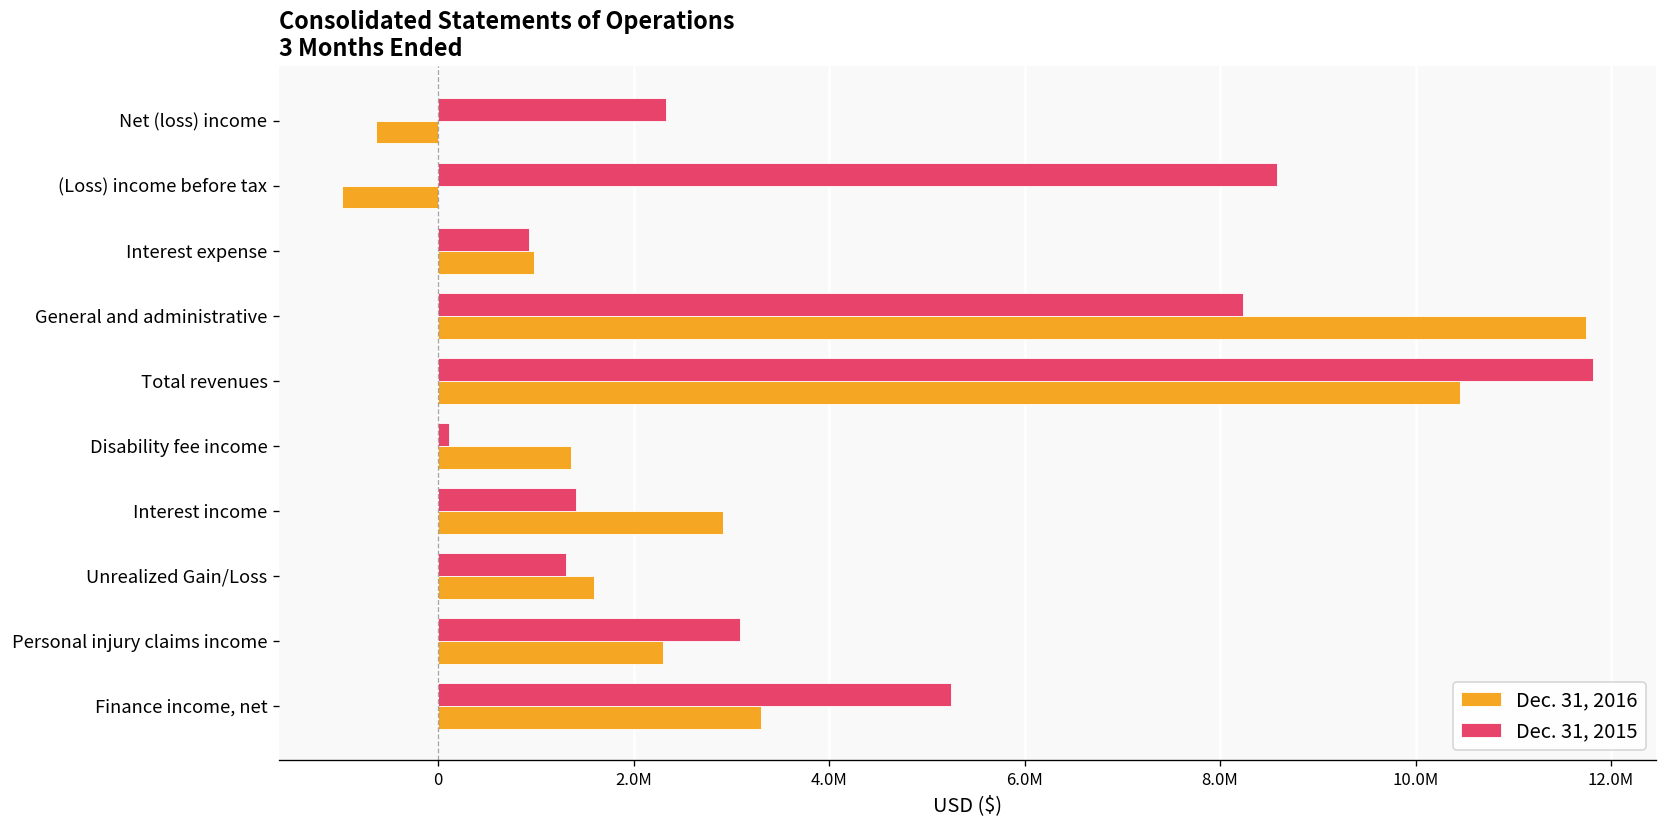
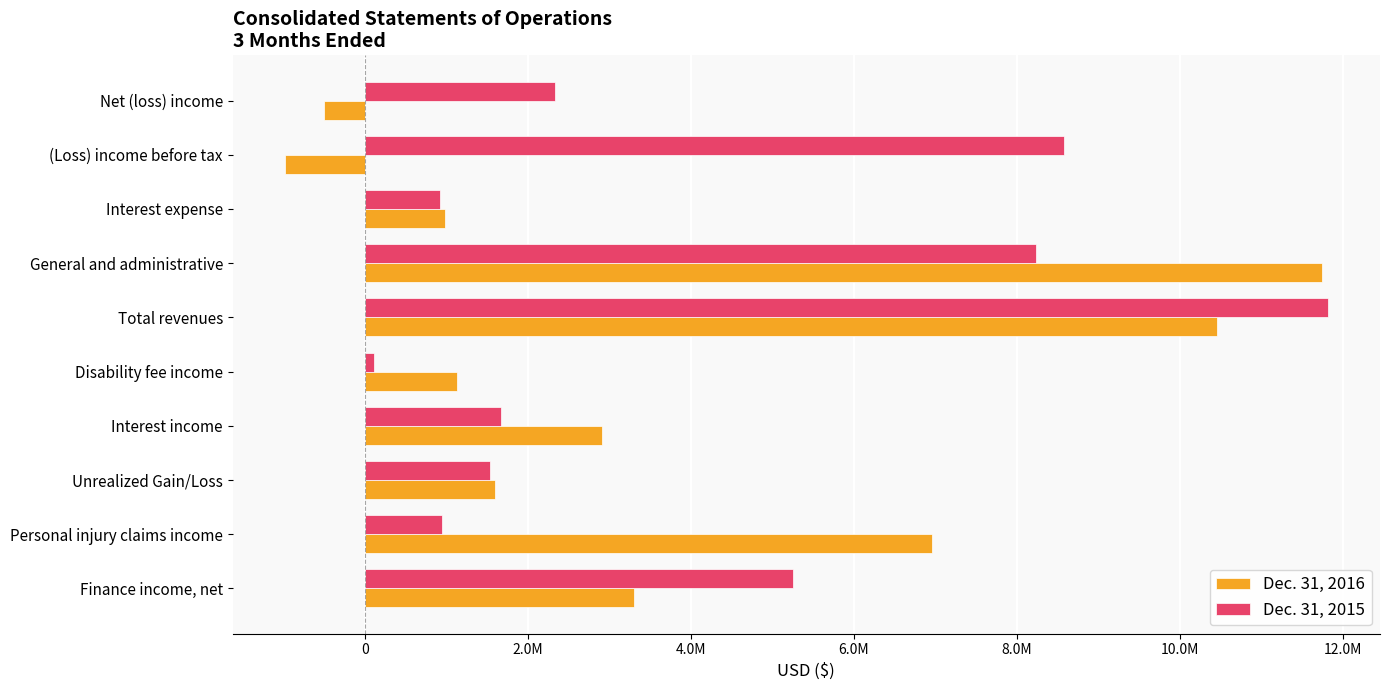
Dec. 31, 2016, Net (loss) income: -600000 -> -500000
Dec. 31, 2016, Disability fee income: 1400000 -> 1100000
Dec. 31, 2015, Interest income: 1400000 -> 1700000
Dec. 31, 2015, Unrealized Gain/Loss: 1300000 -> 1500000
Dec. 31, 2015, Personal injury claims income: 3100000 -> 900000
Dec. 31, 2016, Personal injury claims income: 2300000 -> 7000000
